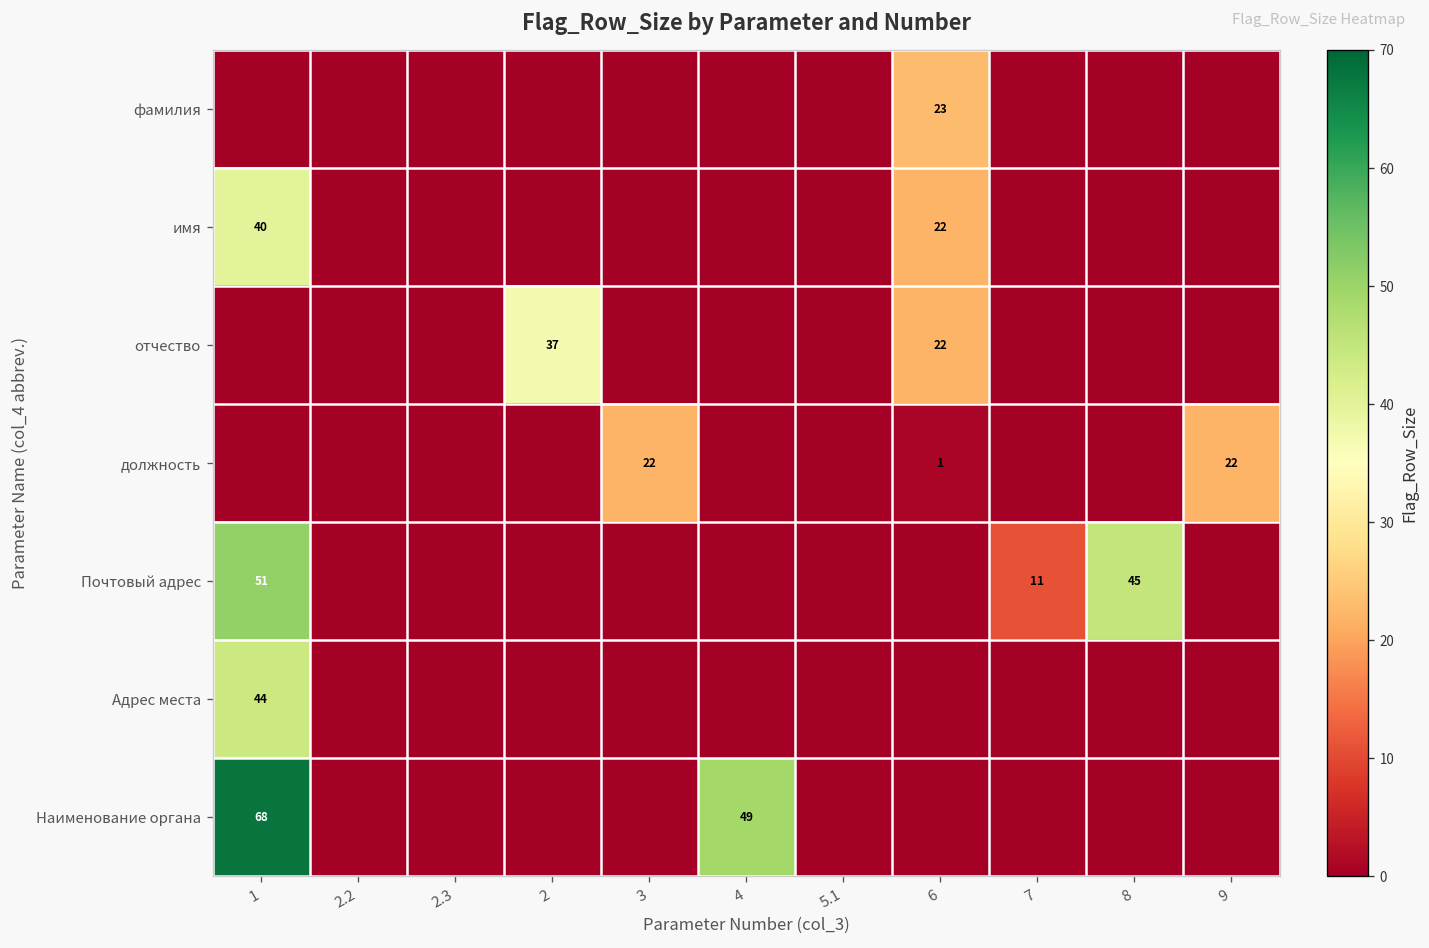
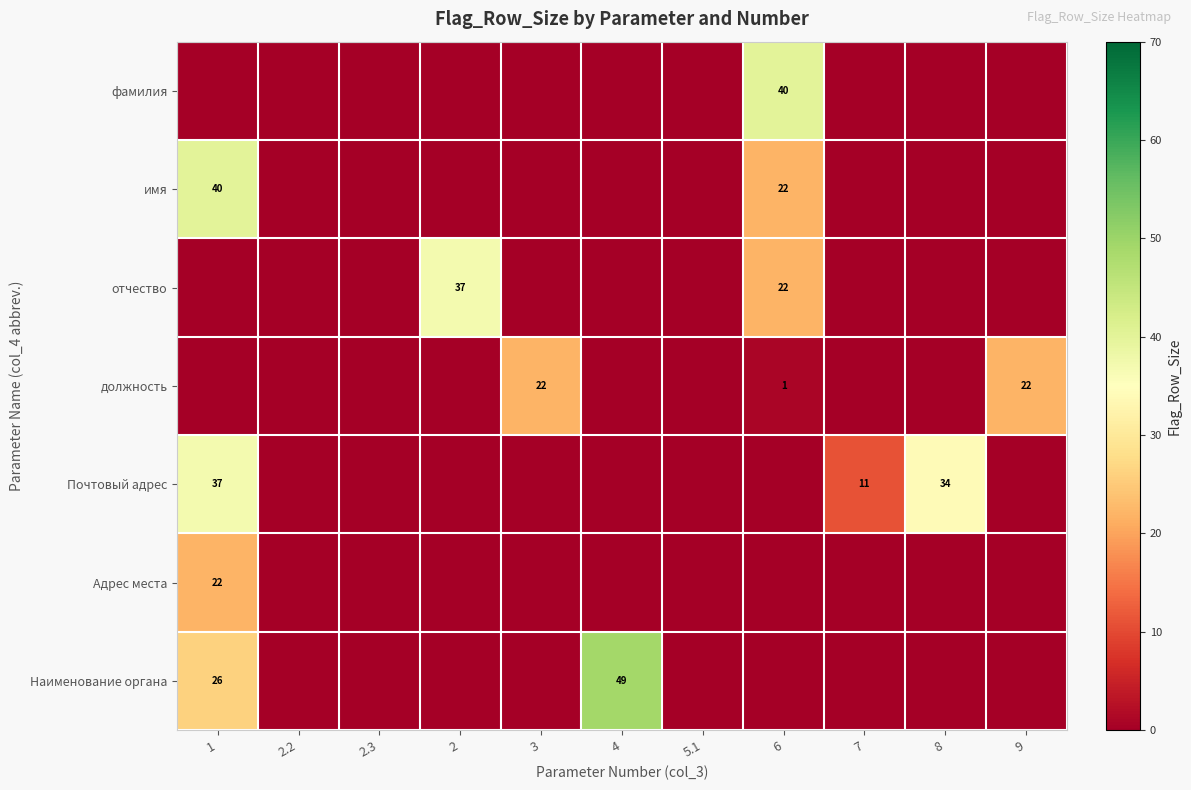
фамилия, 6: 23 -> 40
Почтовый адрес, 1: 51 -> 37
Почтовый адрес, 8: 45 -> 34
Адрес места, 1: 44 -> 22
Наименование органа, 1: 68 -> 26
